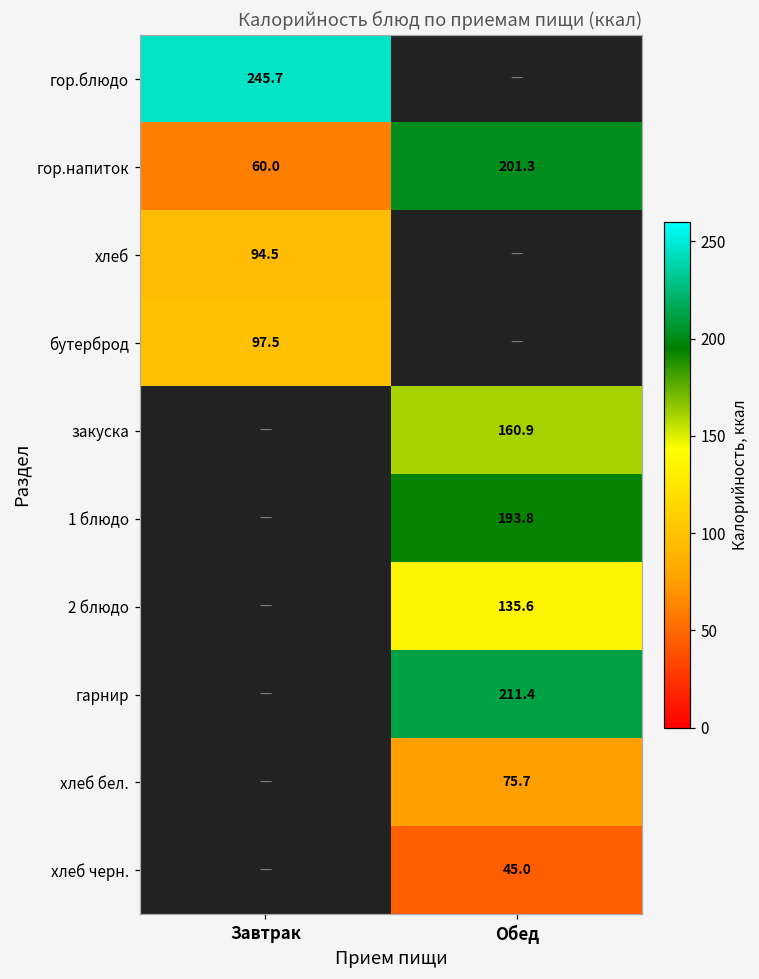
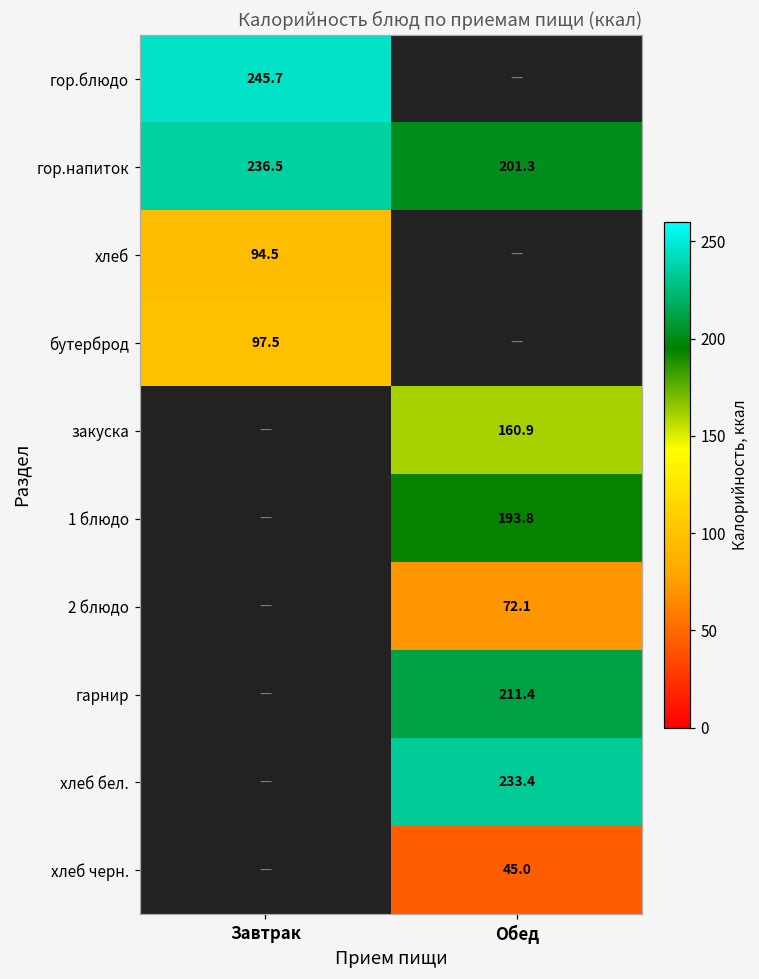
гор.напиток, Завтрак: 60.0 -> 236.5
2 блюдо, Обед: 135.6 -> 72.1
хлеб бел., Обед: 75.7 -> 233.4
